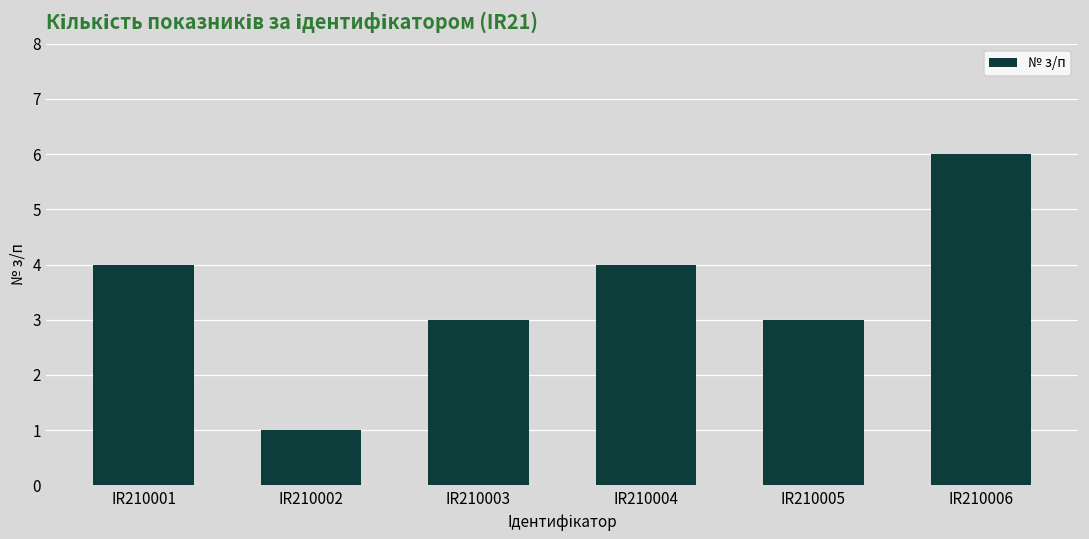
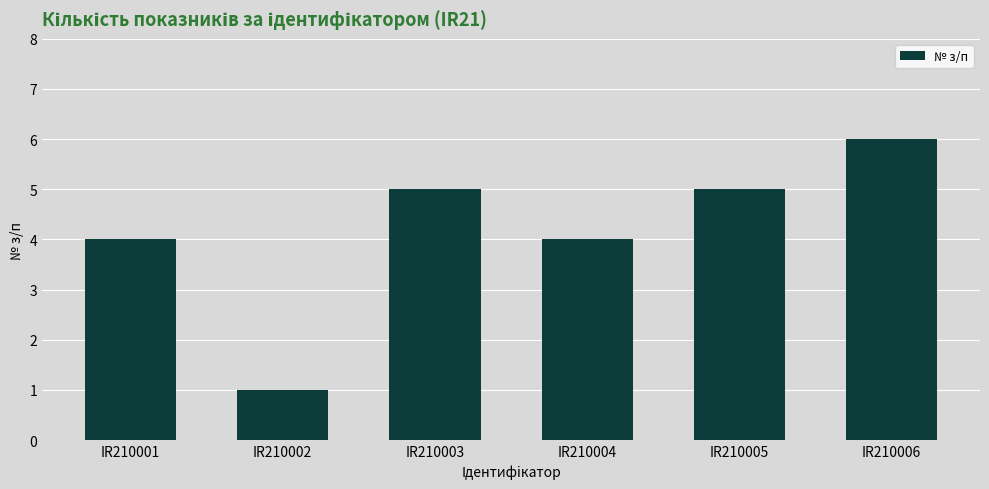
IR210003: 3 -> 5
IR210005: 3 -> 5
